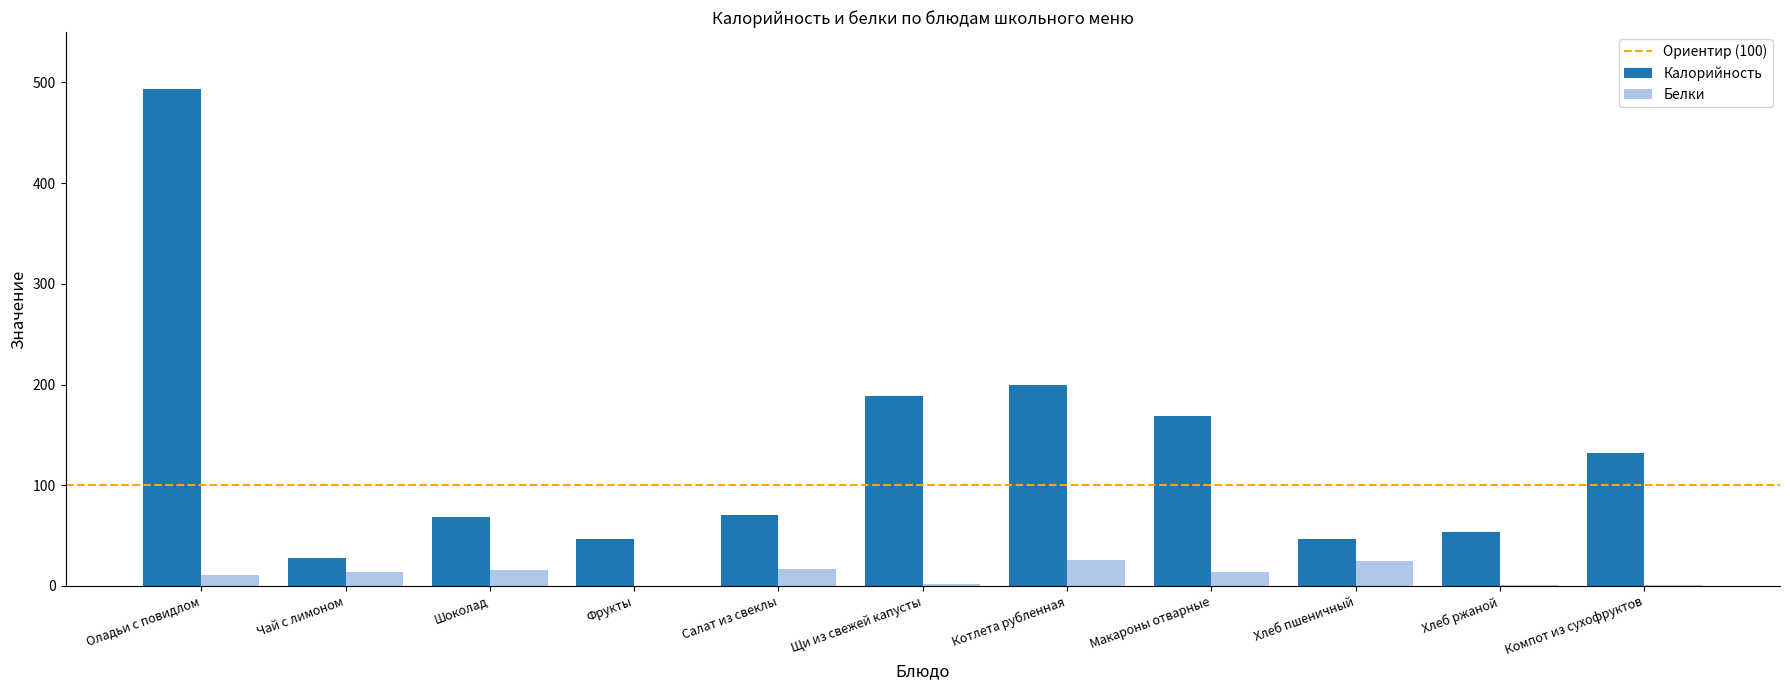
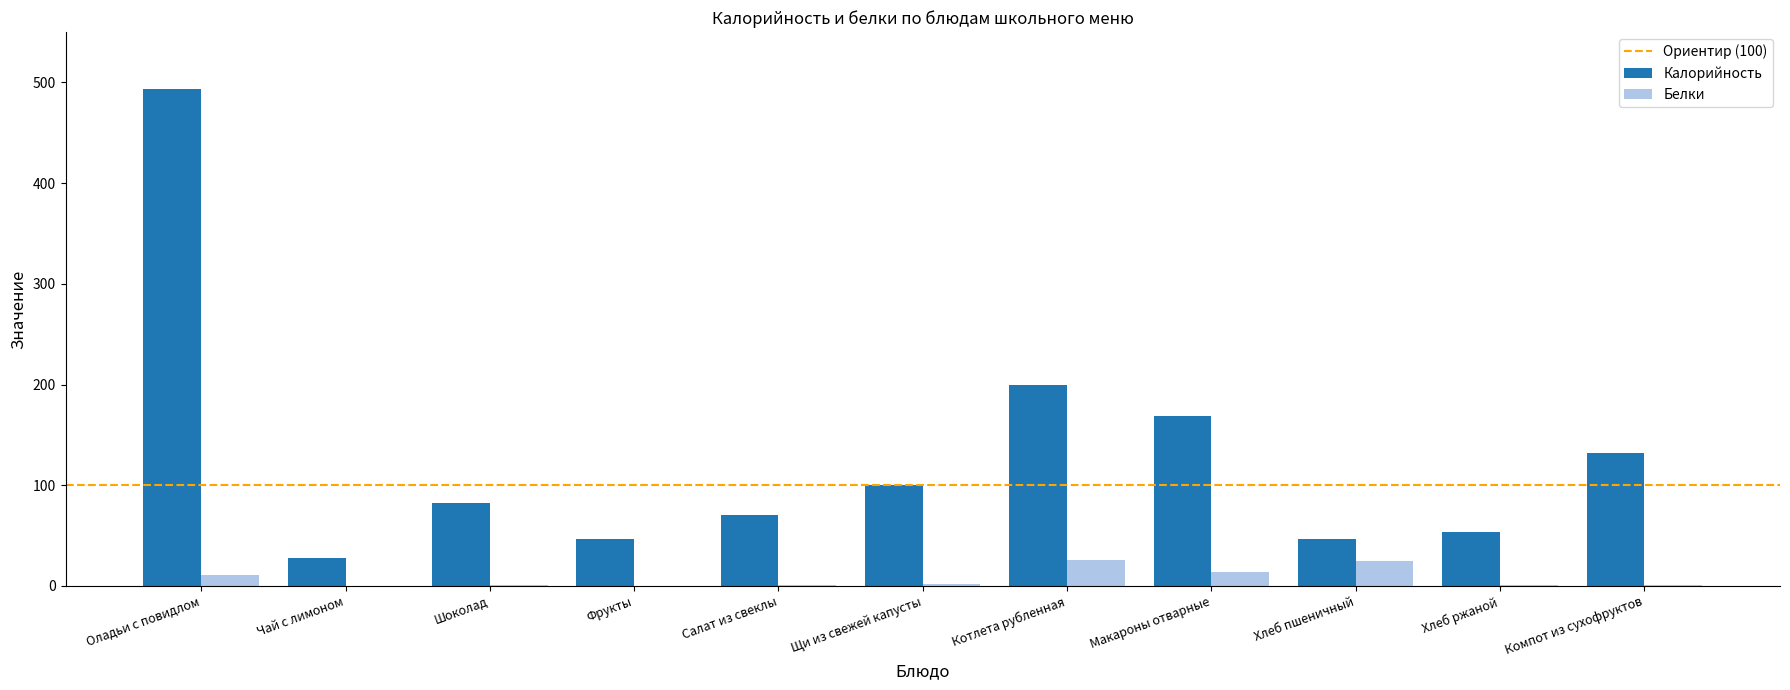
Белки, Чай с лимоном: 14 -> 0
Калорийность, Шоколад: 69 -> 83
Белки, Шоколад: 16 -> 1
Белки, Салат из свеклы: 17 -> 1
Калорийность, Щи из свежей капусты: 189 -> 100
